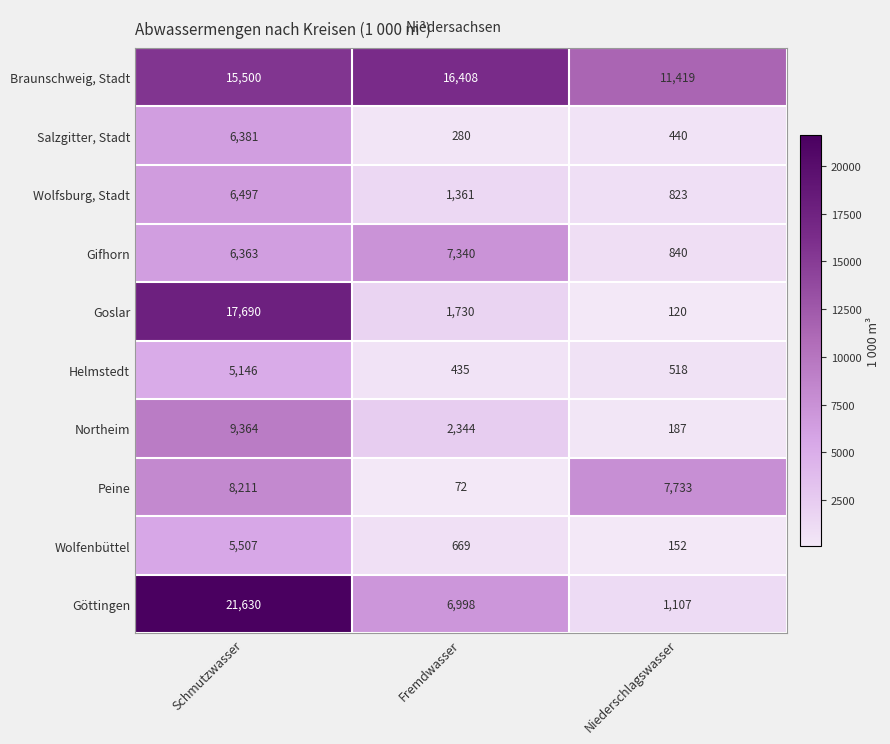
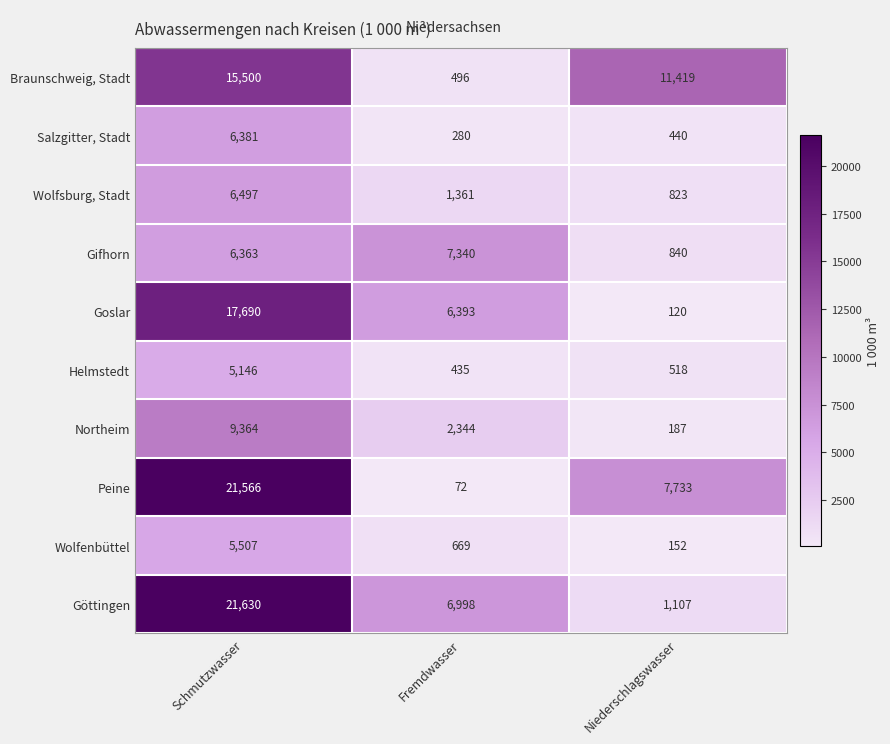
Braunschweig, Stadt, Fremdwasser: 16,408 -> 496
Goslar, Fremdwasser: 1,730 -> 6,393
Peine, Schmutzwasser: 8,211 -> 21,566
